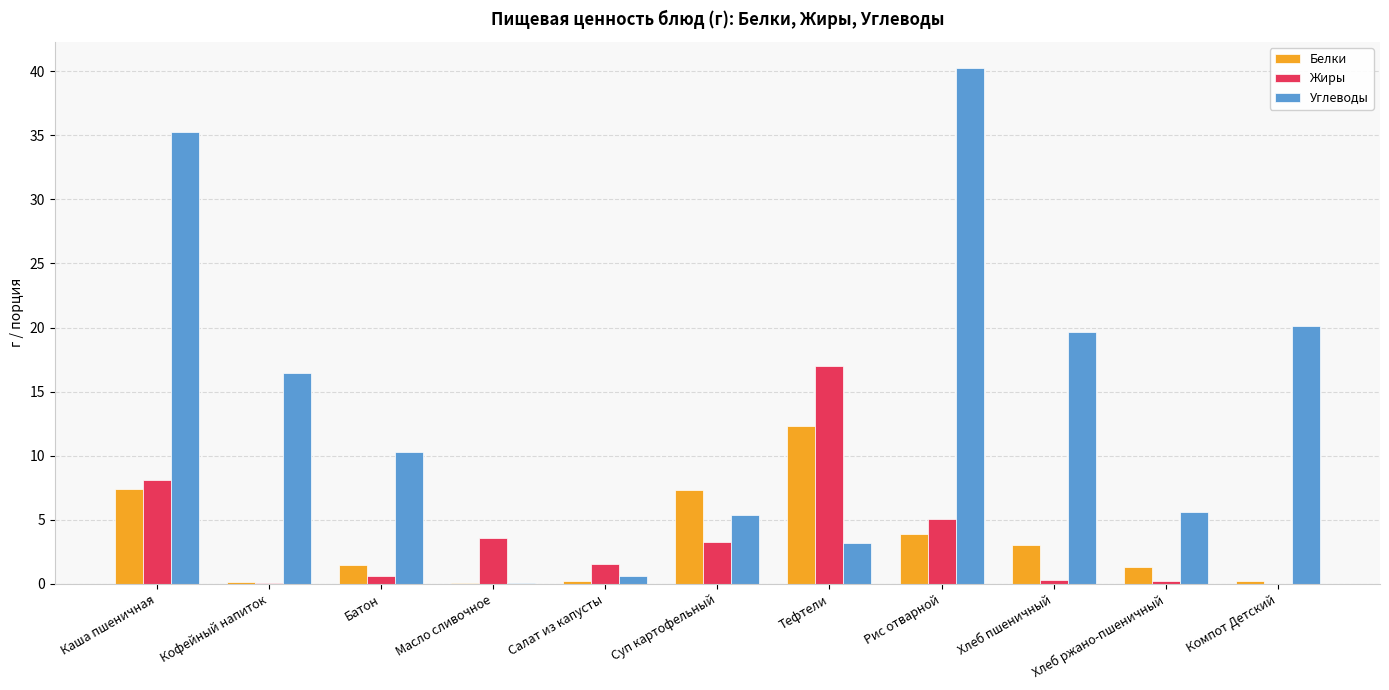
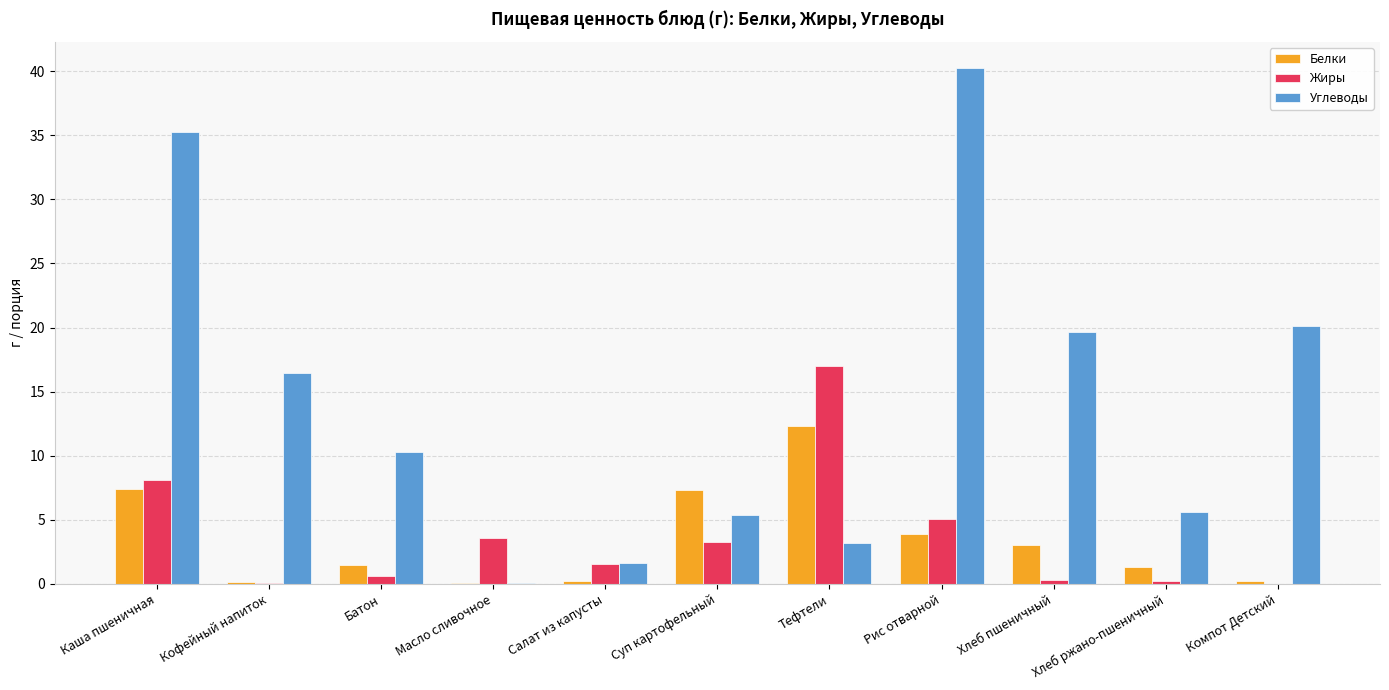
Углеводы, Салат из капусты: 0.6 -> 1.6
